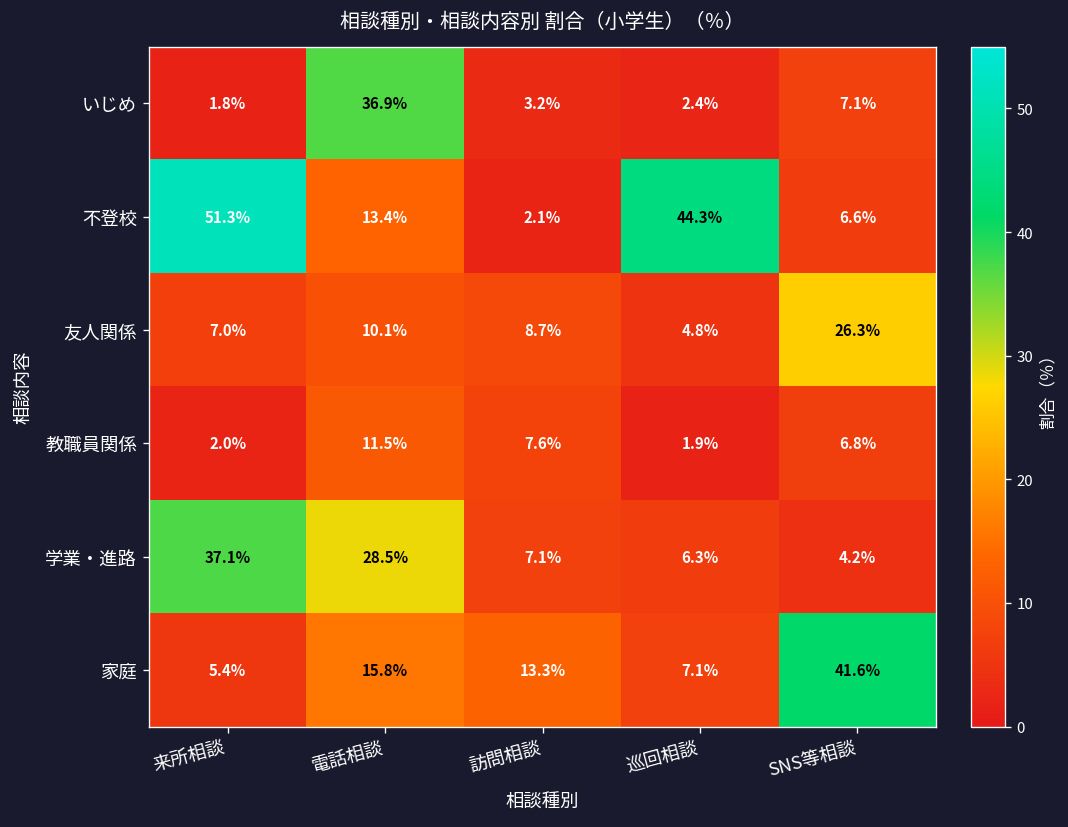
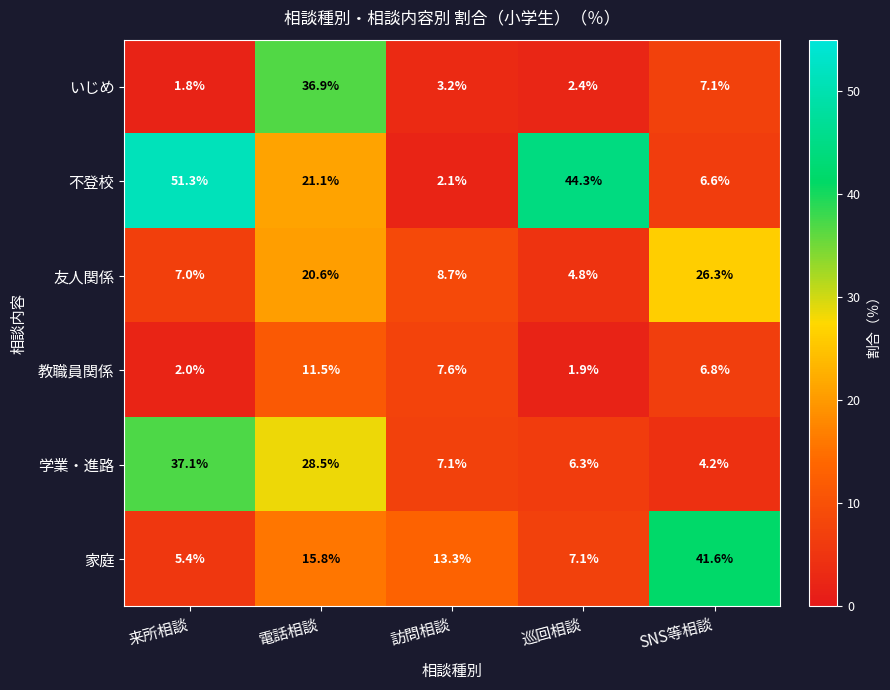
不登校, 電話相談: 13.4% -> 21.1%
友人関係, 電話相談: 10.1% -> 20.6%
